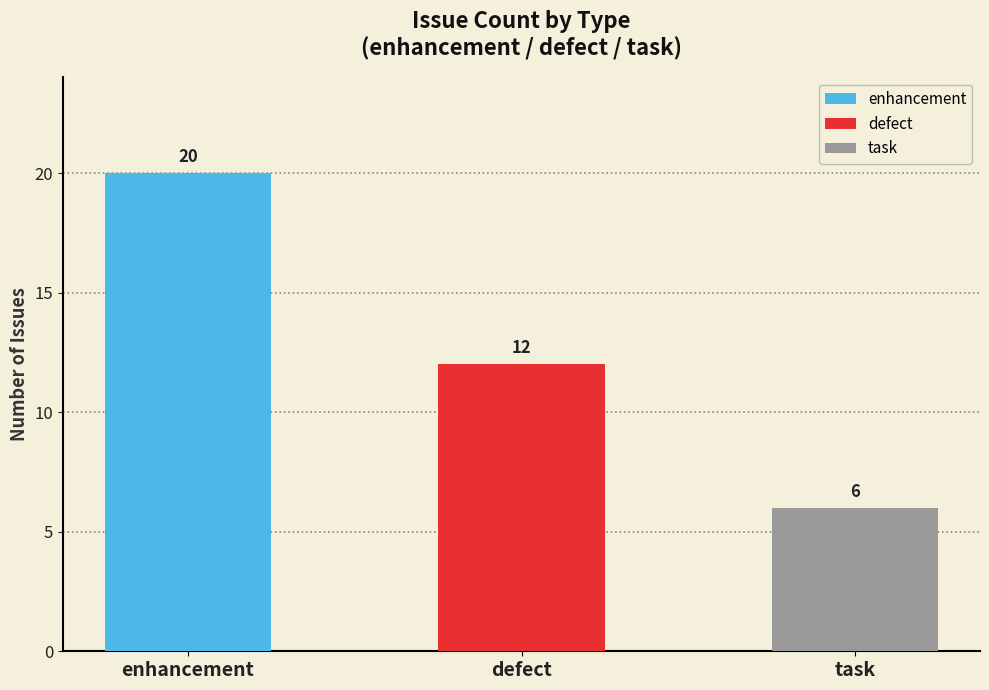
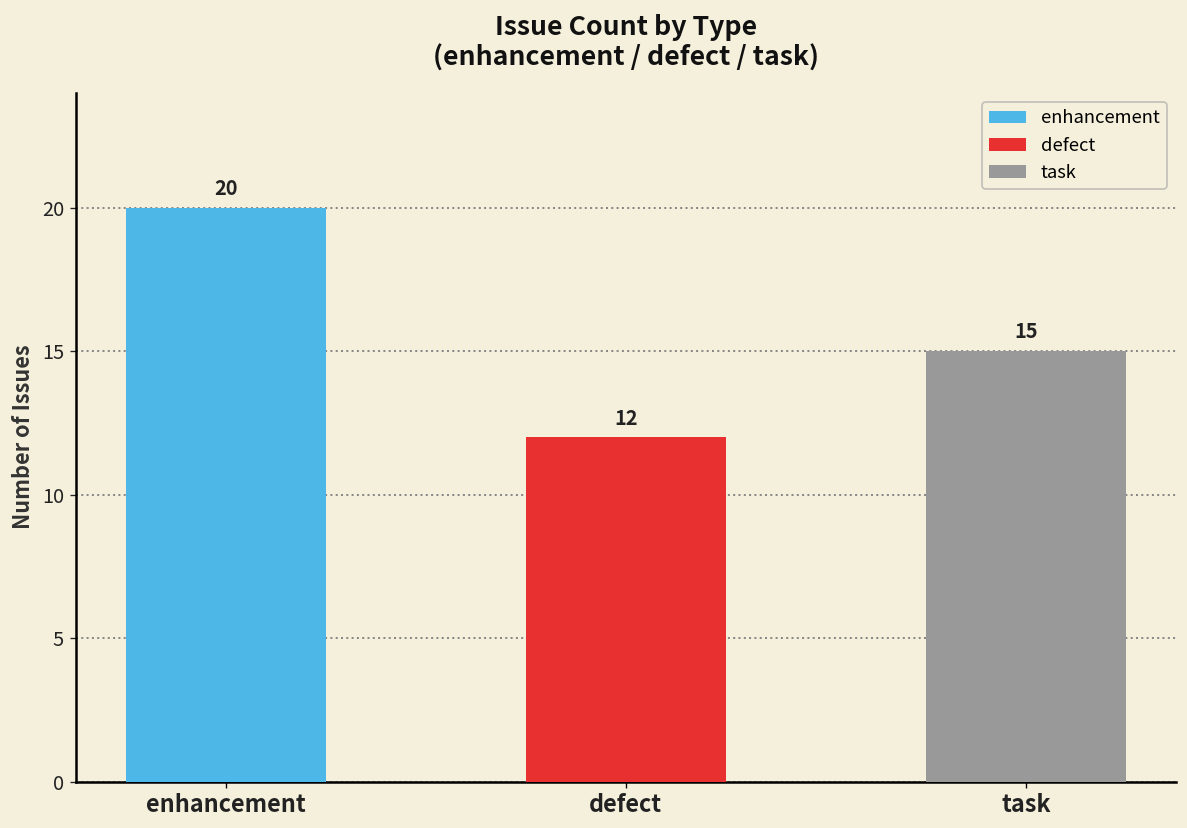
task: 6 -> 15
